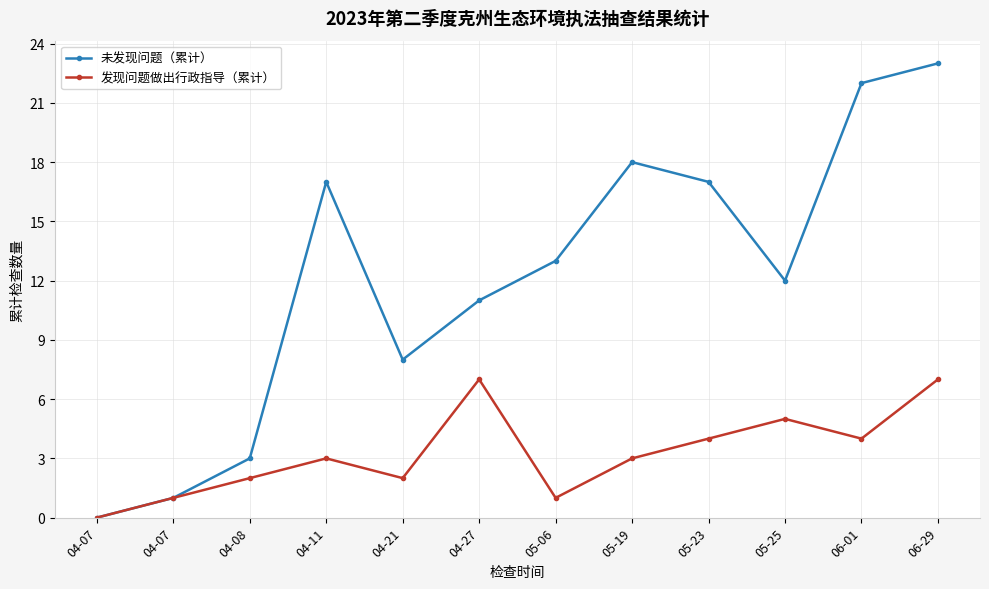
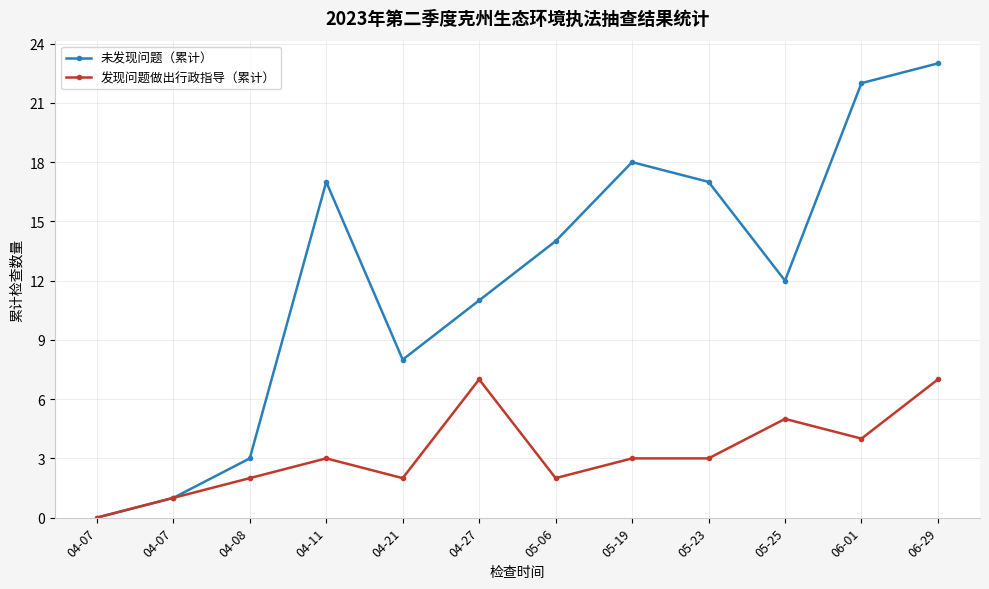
未发现问题（累计）, 05-06: 13 -> 14
发现问题做出行政指导（累计）, 05-06: 1 -> 2
发现问题做出行政指导（累计）, 05-23: 4 -> 3
